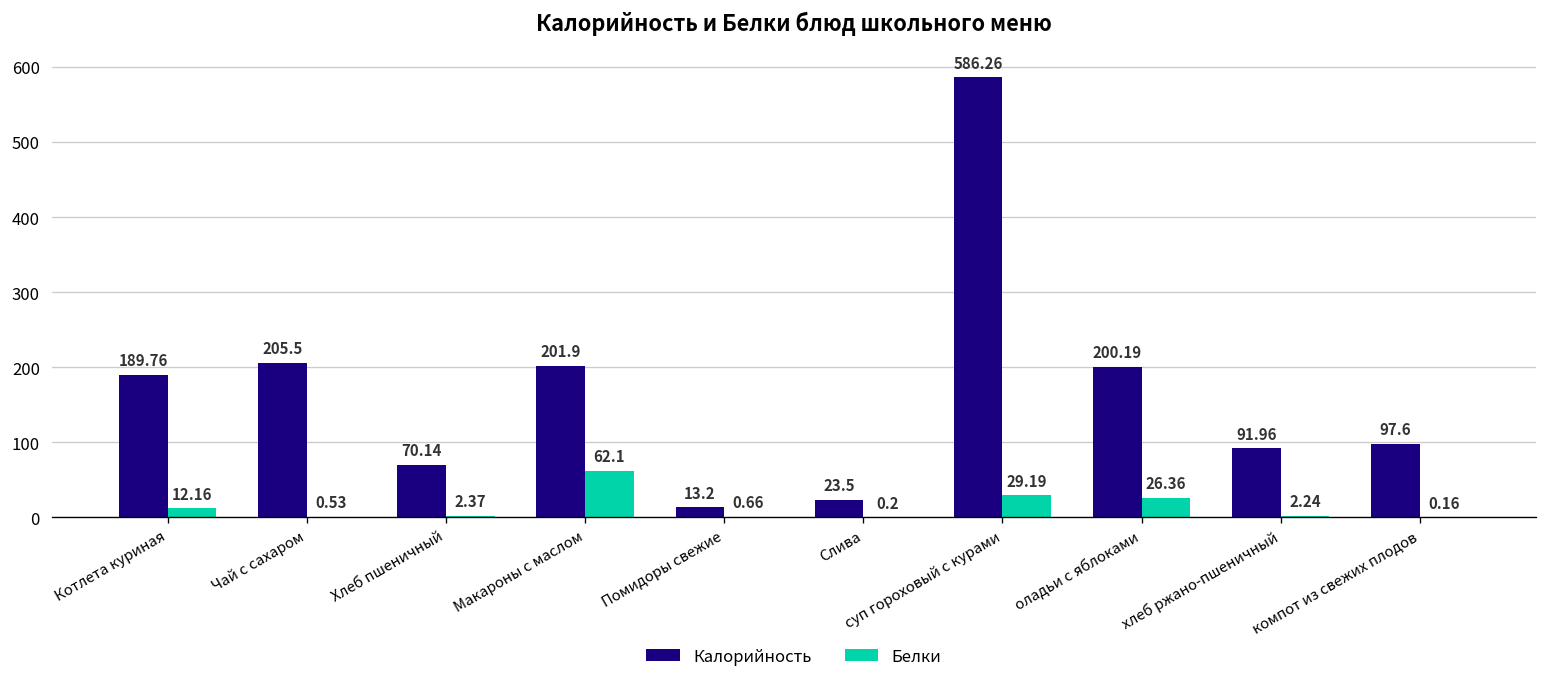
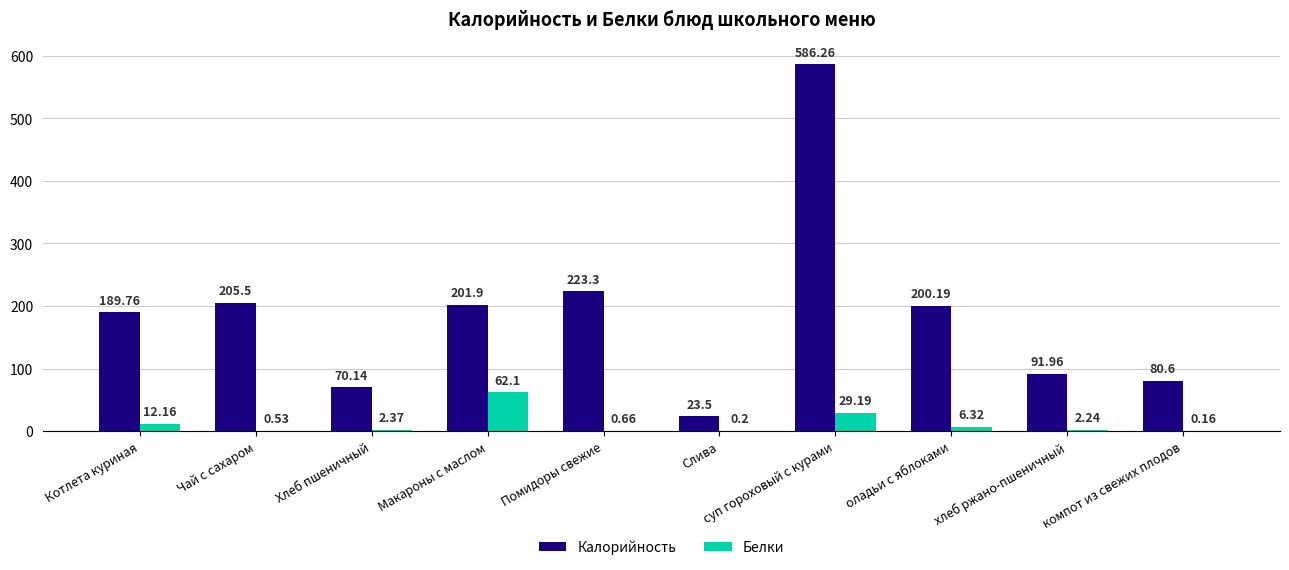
Калорийность, Помидоры свежие: 13.2 -> 223.3
Белки, оладьи с яблоками: 26.36 -> 6.32
Калорийность, компот из свежих плодов: 97.6 -> 80.6
